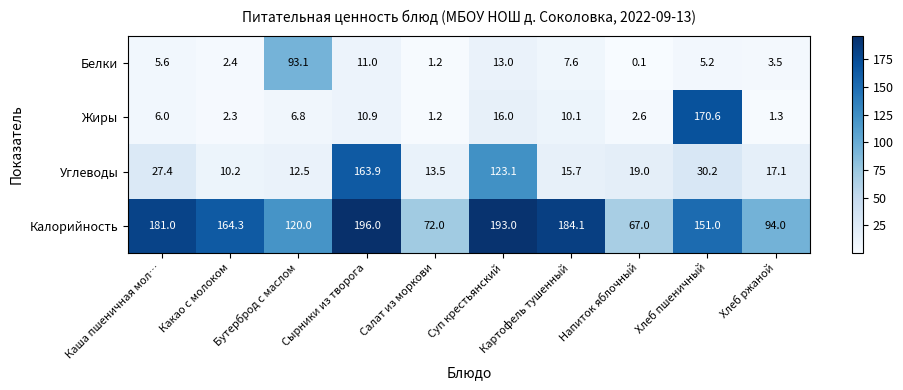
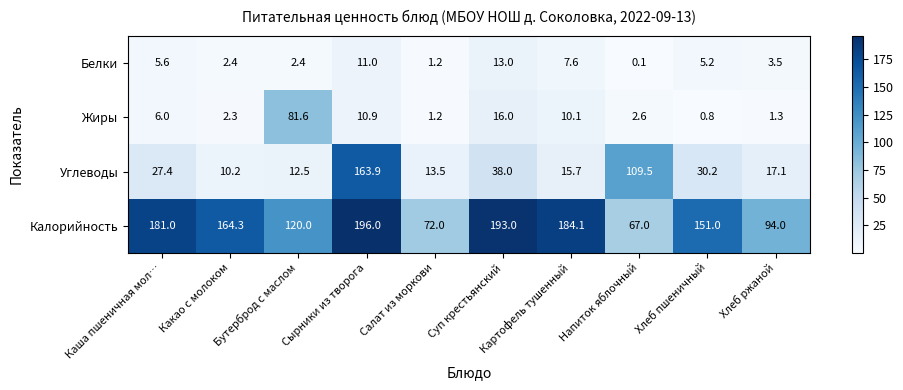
Белки, Бутерброд с маслом: 93.1 -> 2.4
Жиры, Бутерброд с маслом: 6.8 -> 81.6
Жиры, Хлеб пшеничный: 170.6 -> 0.8
Углеводы, Суп крестьянский: 123.1 -> 38.0
Углеводы, Напиток яблочный: 19.0 -> 109.5
